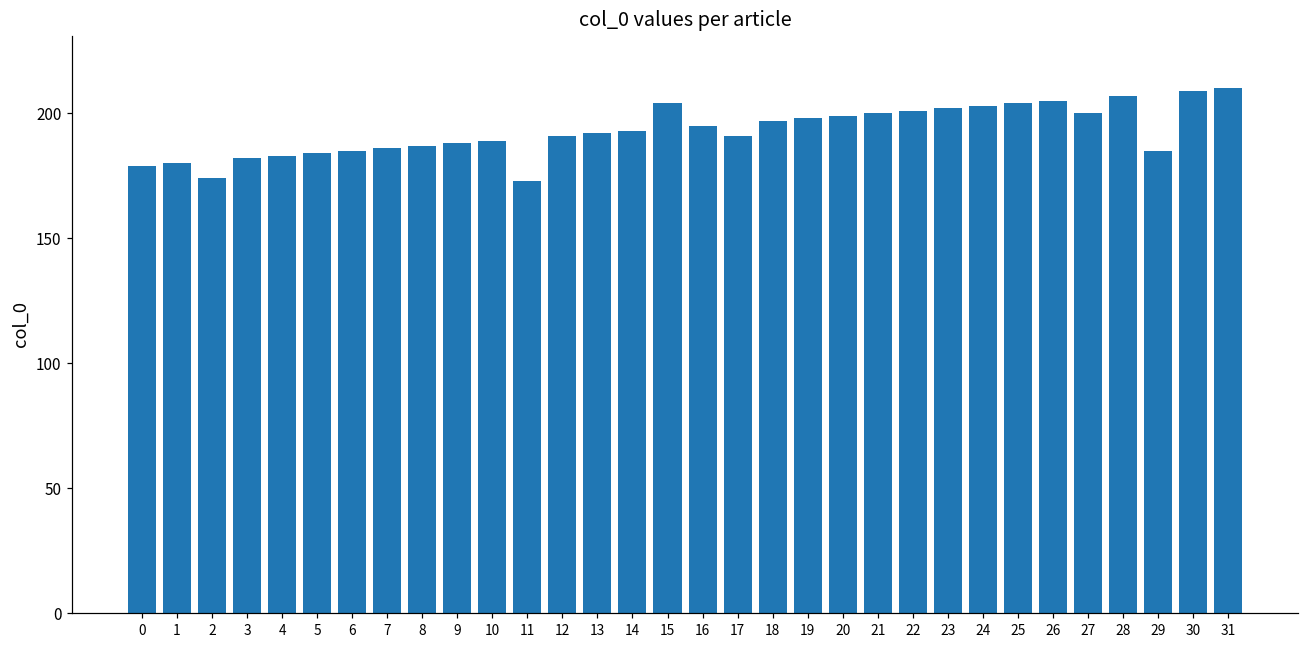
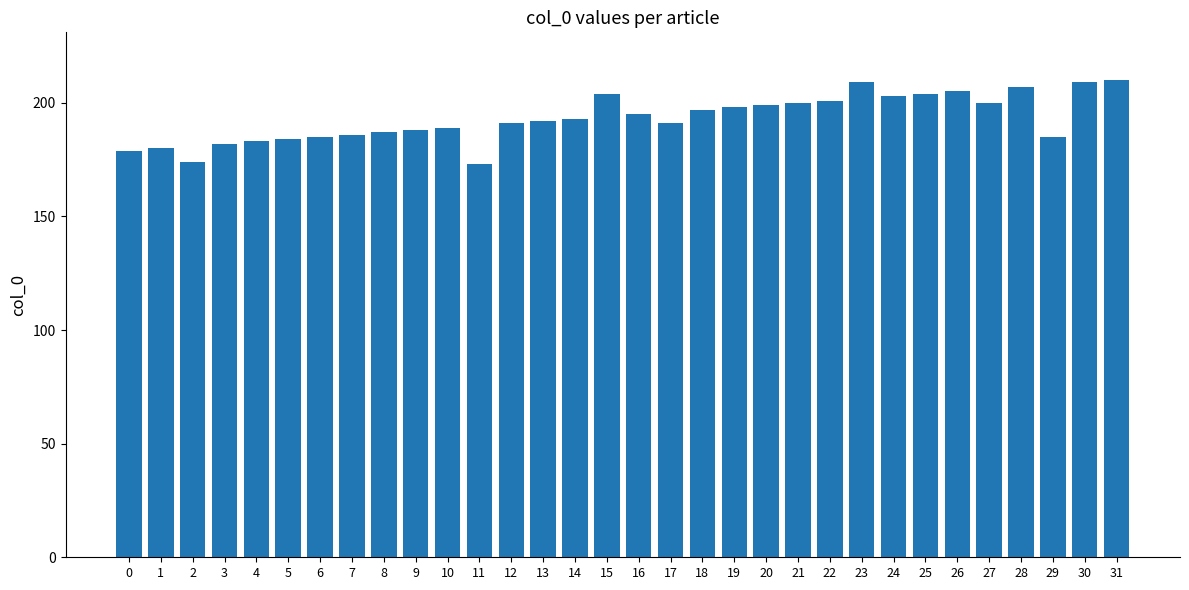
23: 202 -> 209
